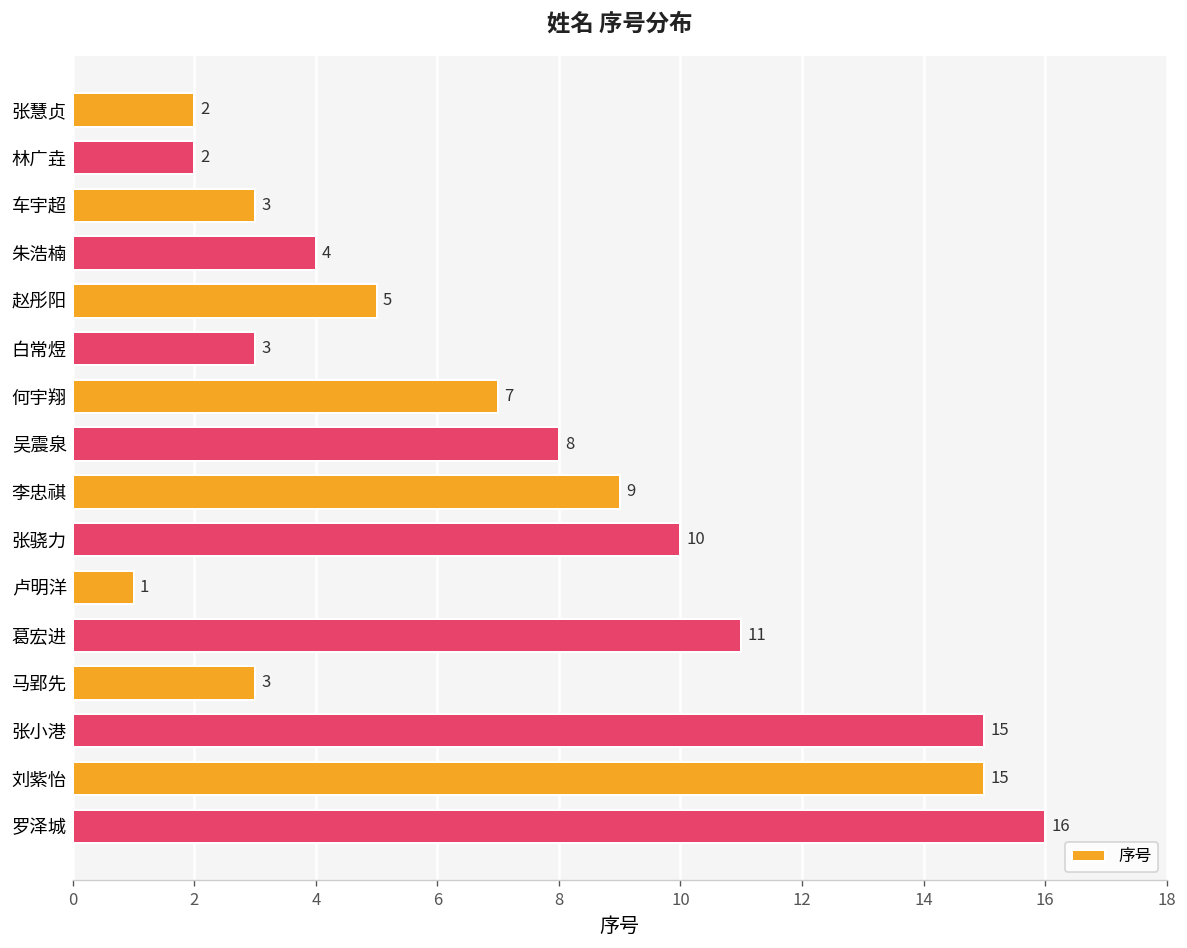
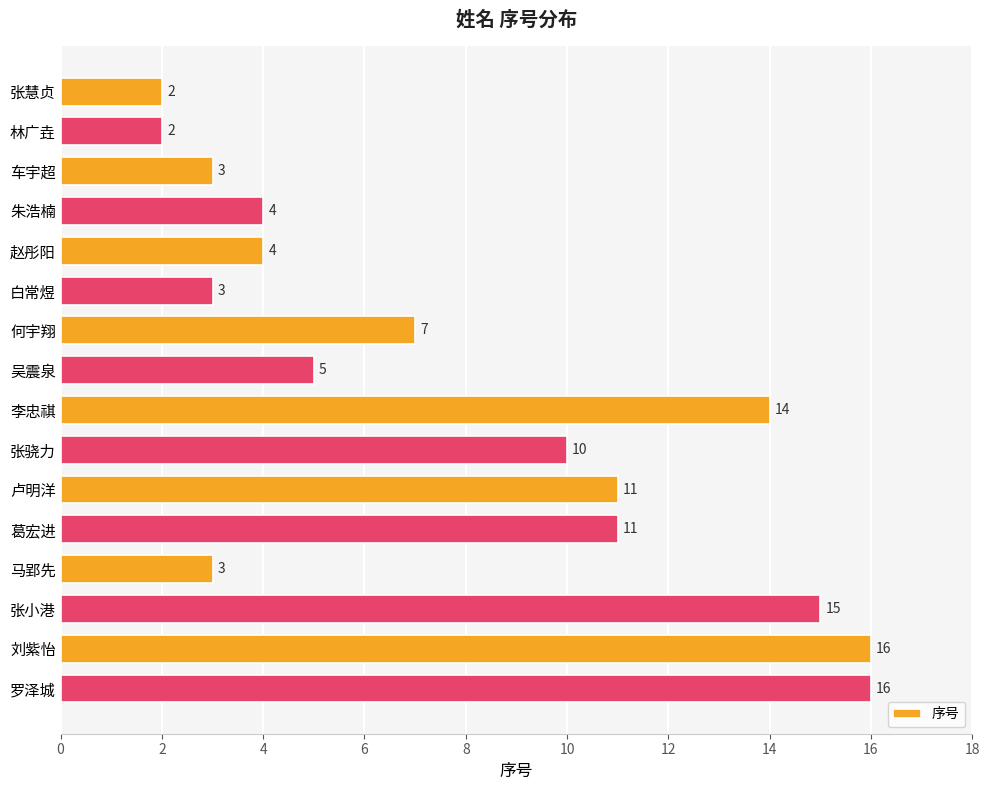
赵彤阳: 5 -> 4
吴震泉: 8 -> 5
李忠祺: 9 -> 14
卢明洋: 1 -> 11
刘紫怡: 15 -> 16
